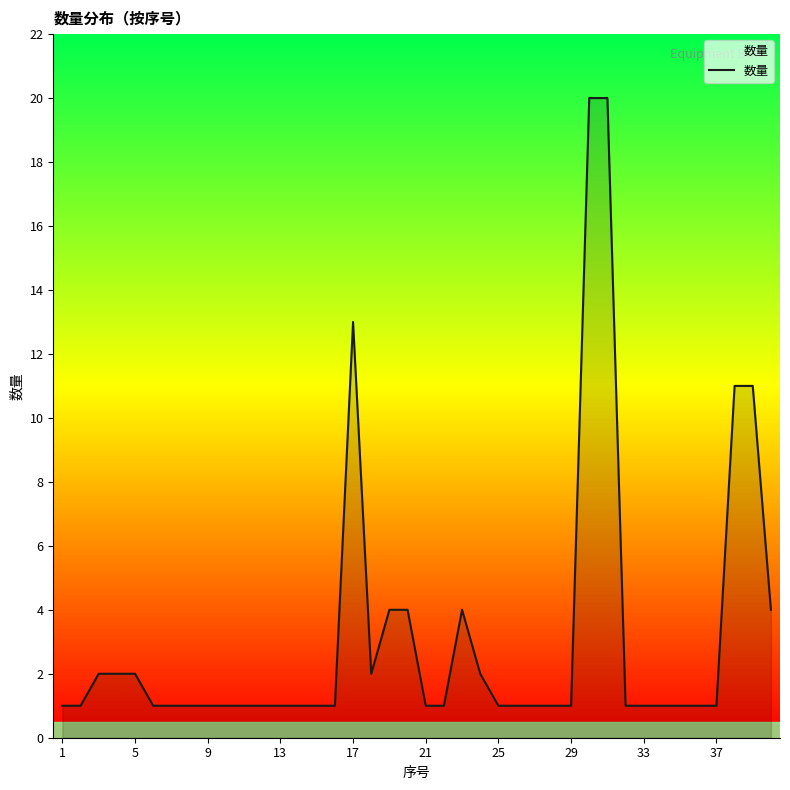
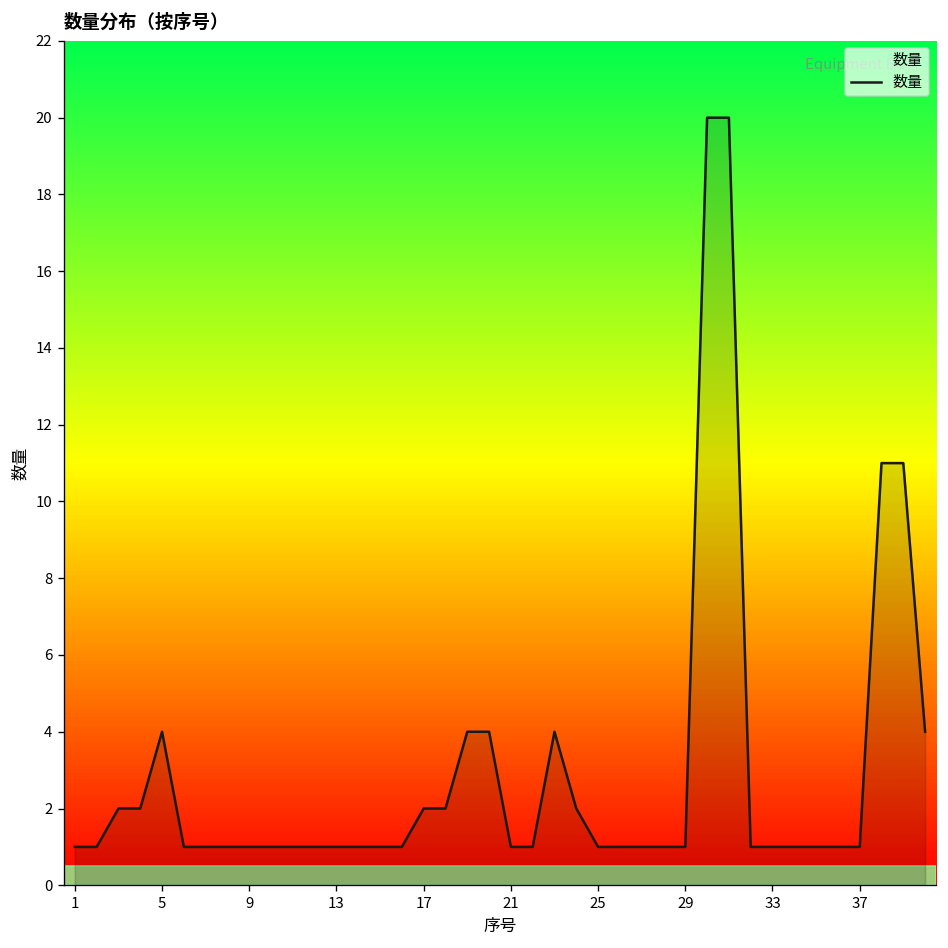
5: 2 -> 4
17: 13 -> 2
